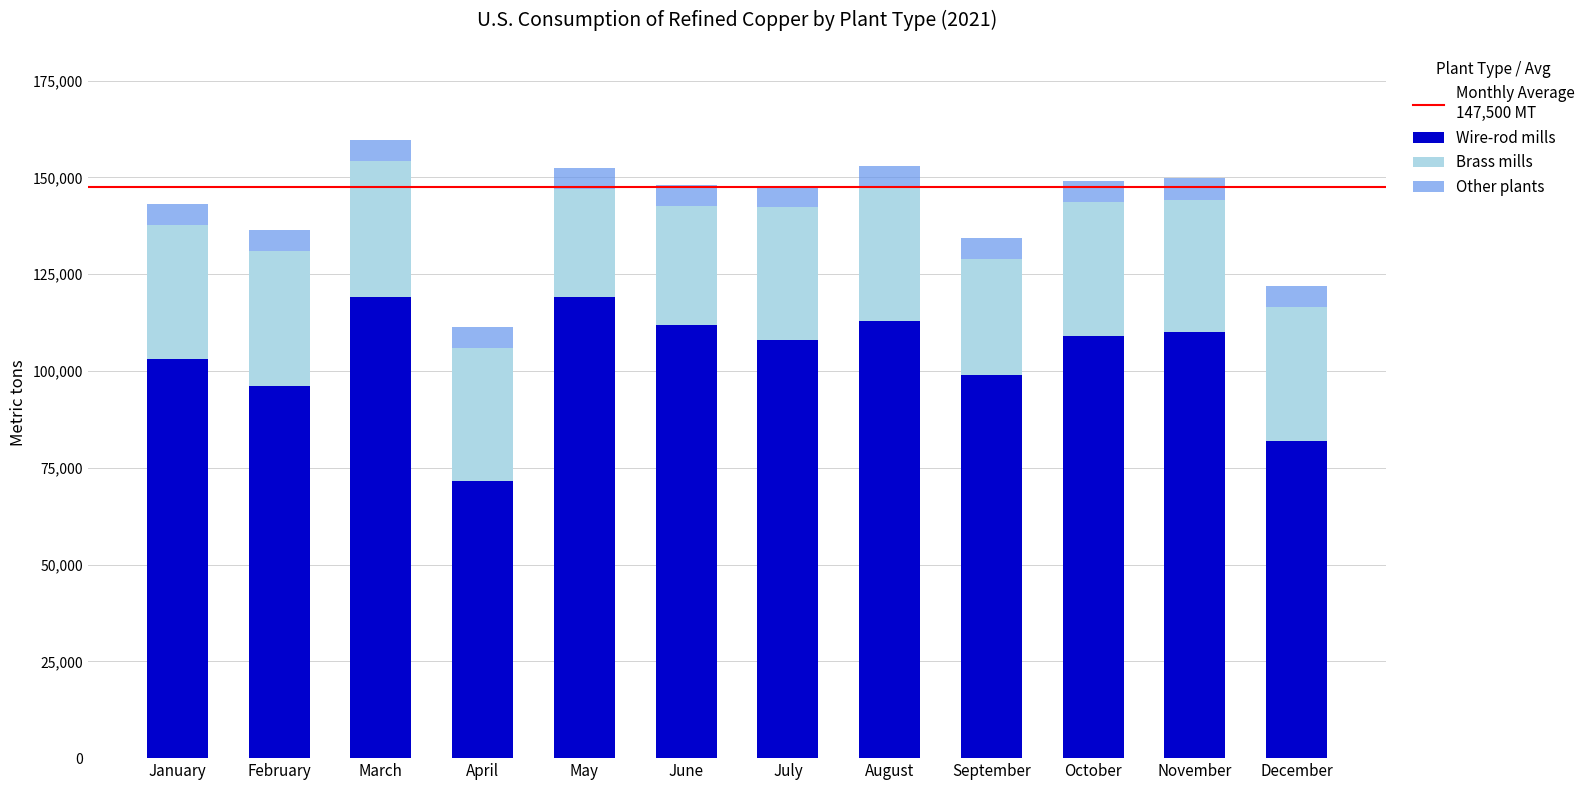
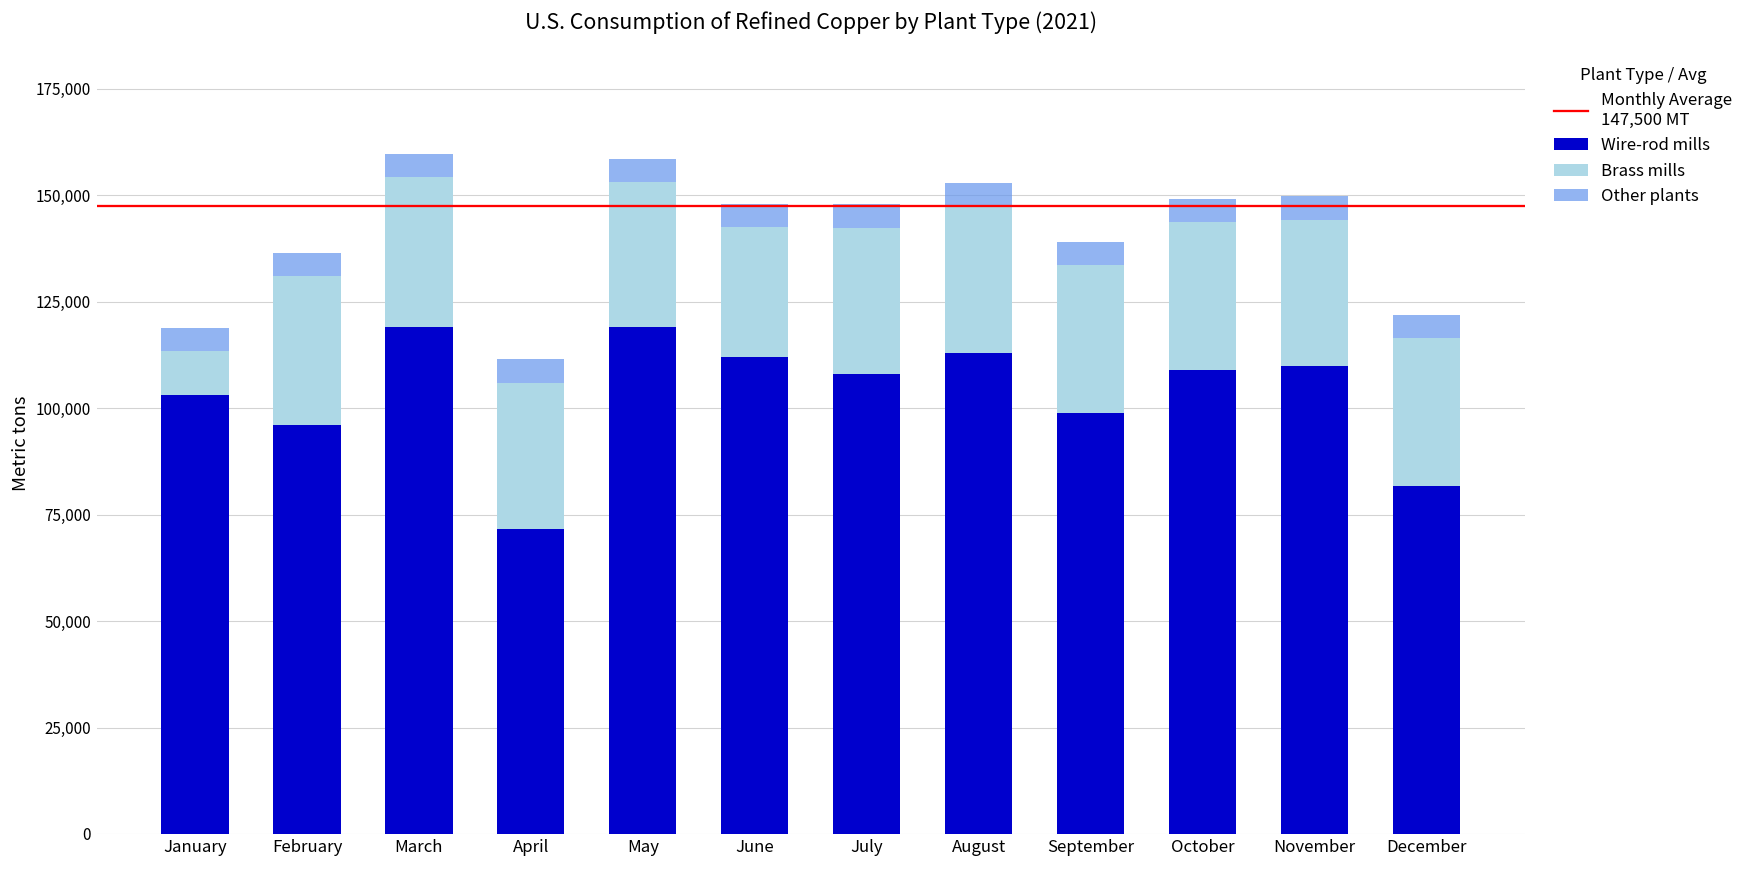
Brass mills, January: 35,000 -> 10,000
Brass mills, May: 28,000 -> 34,000
Brass mills, September: 30,000 -> 35,000
